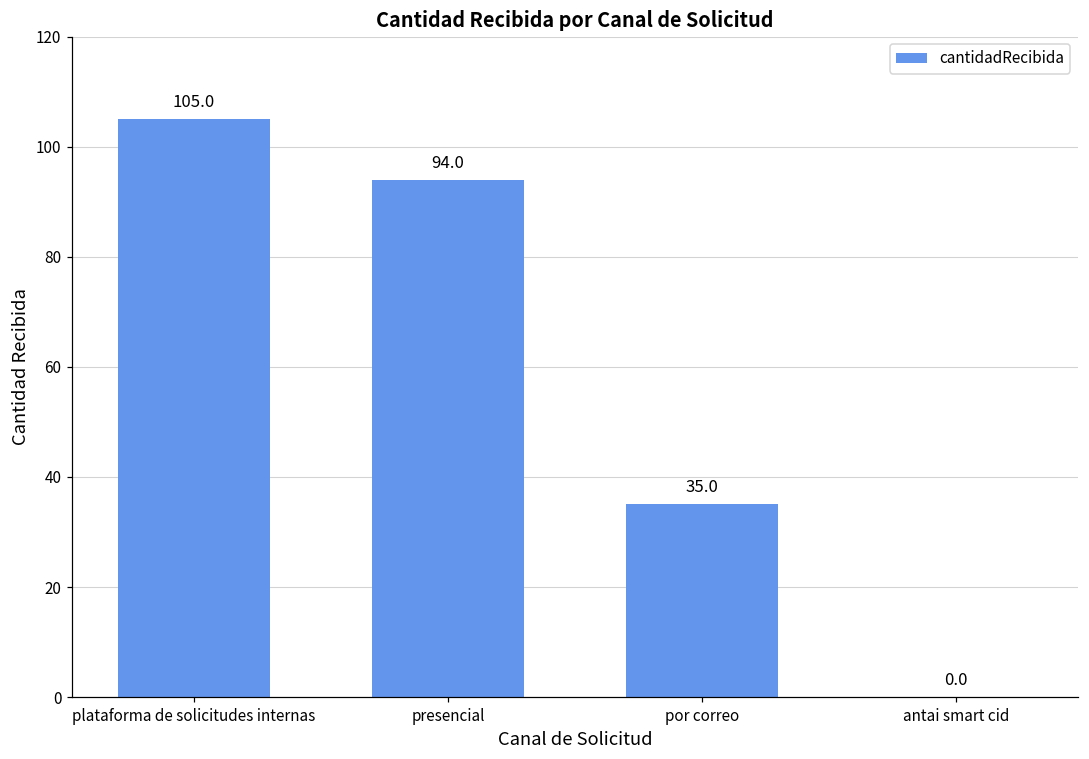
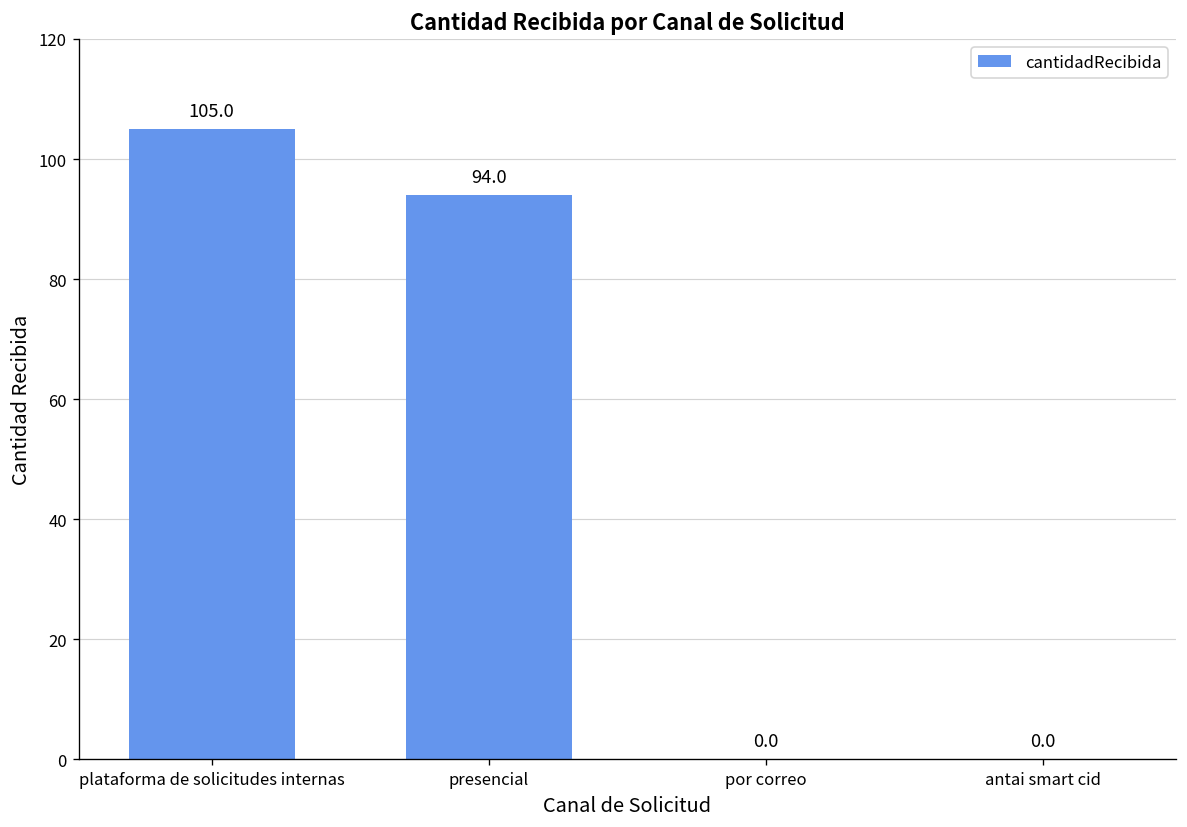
por correo: 35.0 -> 0.0
